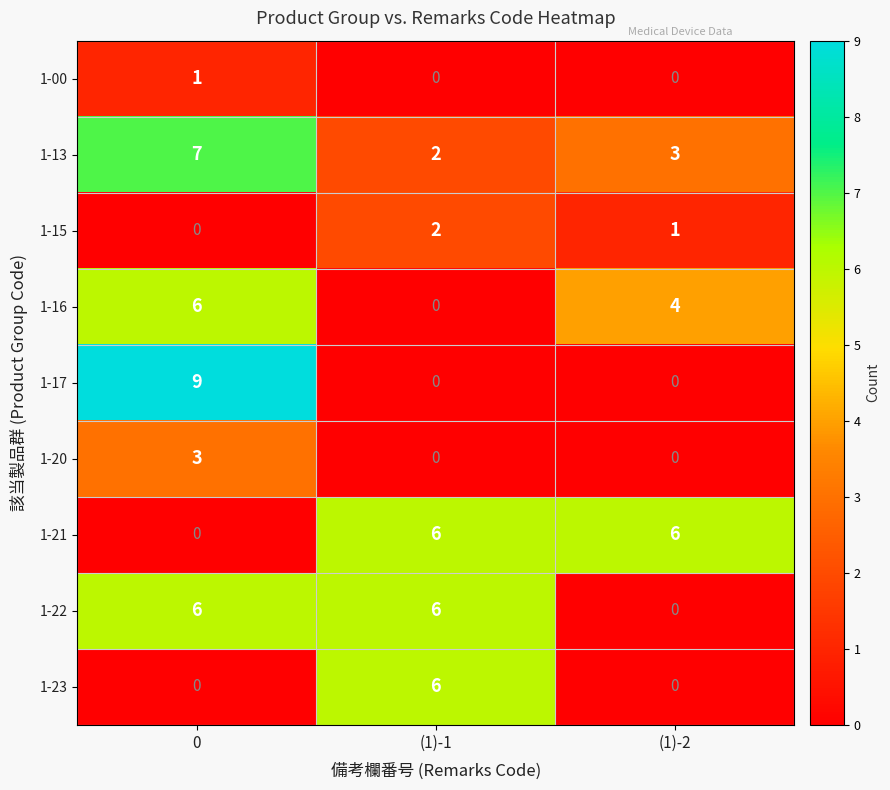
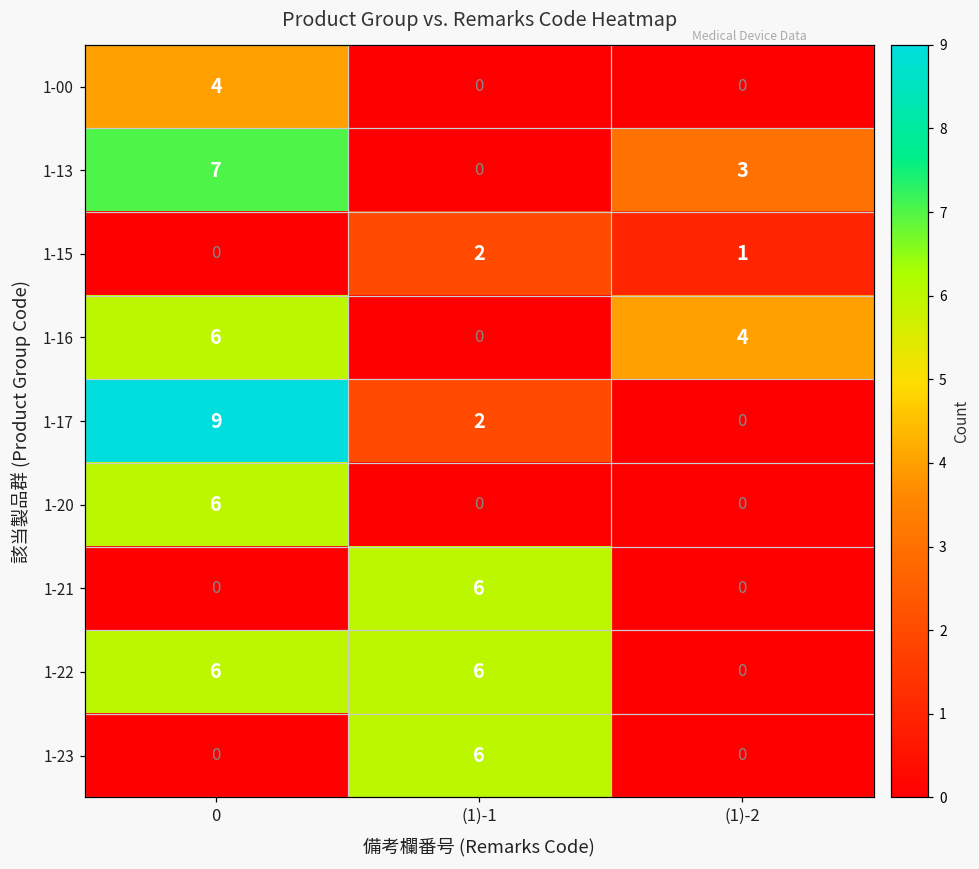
1-00, 0: 1 -> 4
1-13, (1)-1: 2 -> 0
1-17, (1)-1: 0 -> 2
1-20, 0: 3 -> 6
1-21, (1)-2: 6 -> 0
